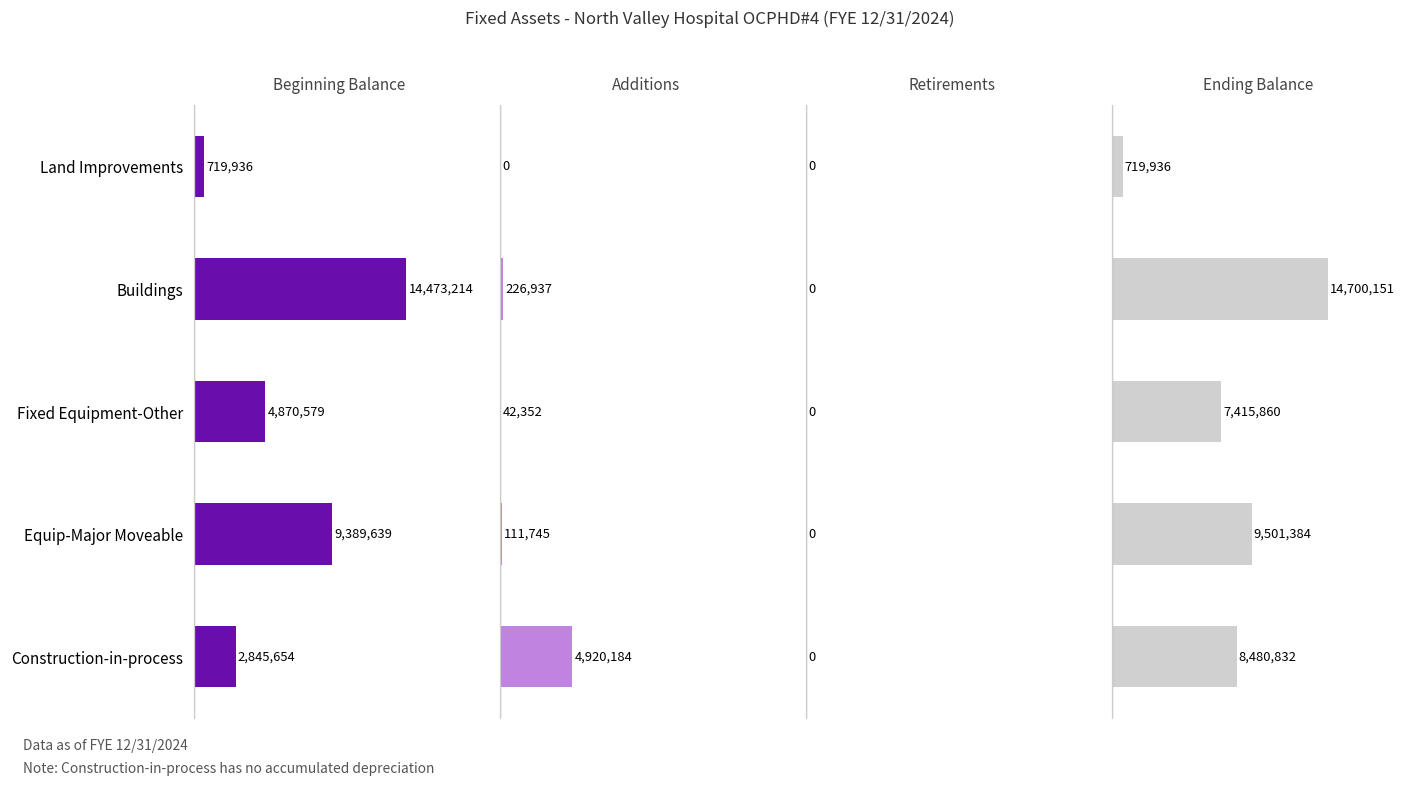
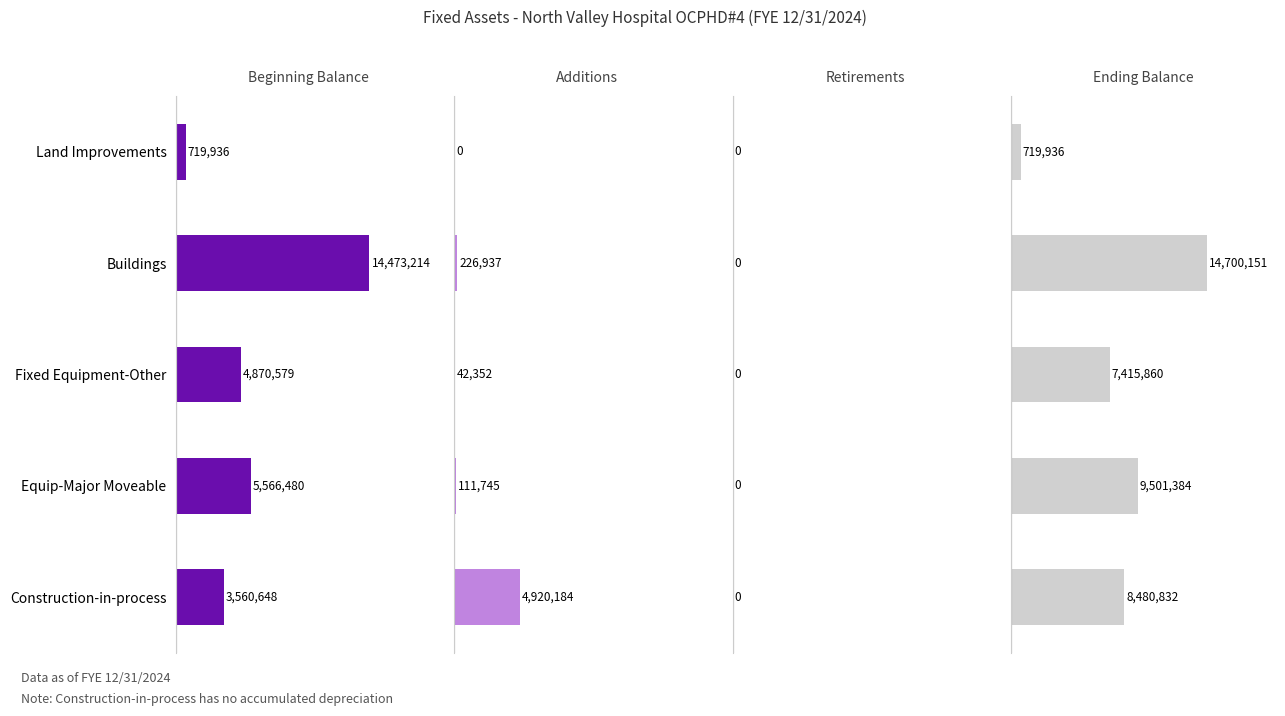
Beginning Balance, Equip-Major Moveable: 9,389,639 -> 5,566,480
Beginning Balance, Construction-in-process: 2,845,654 -> 3,560,648
